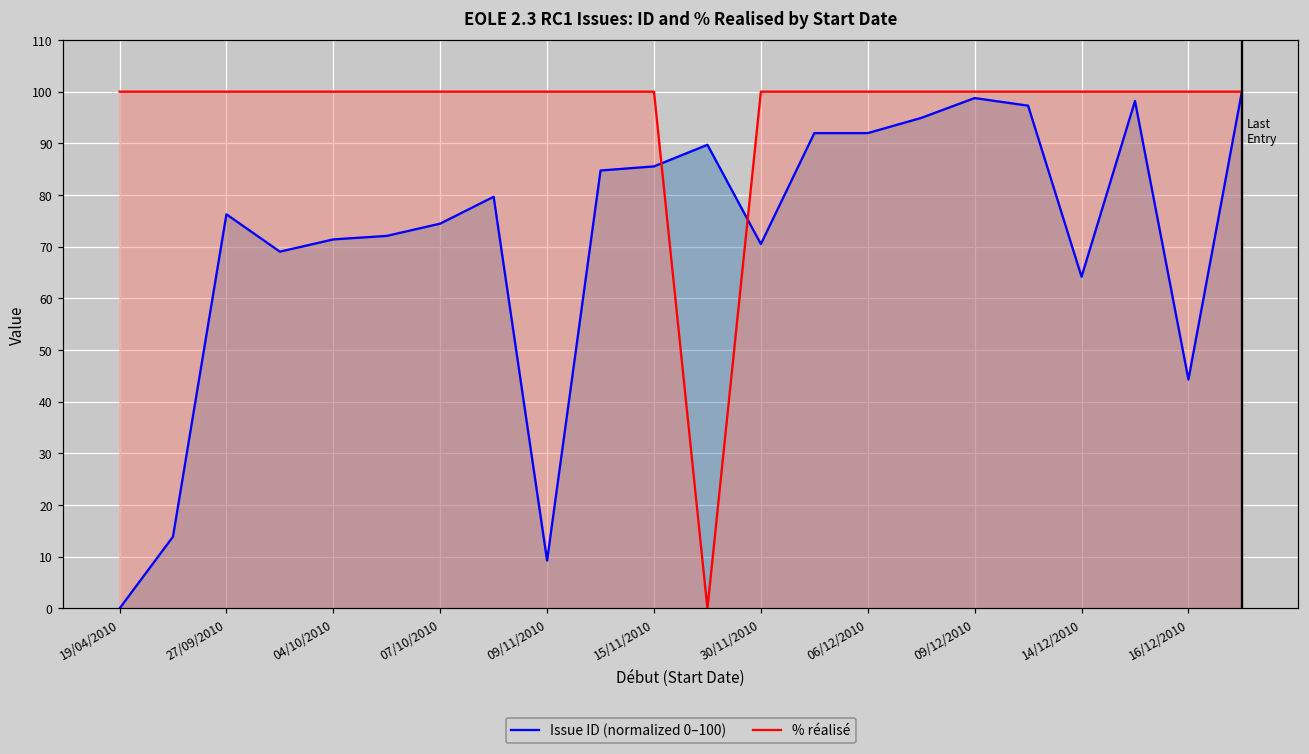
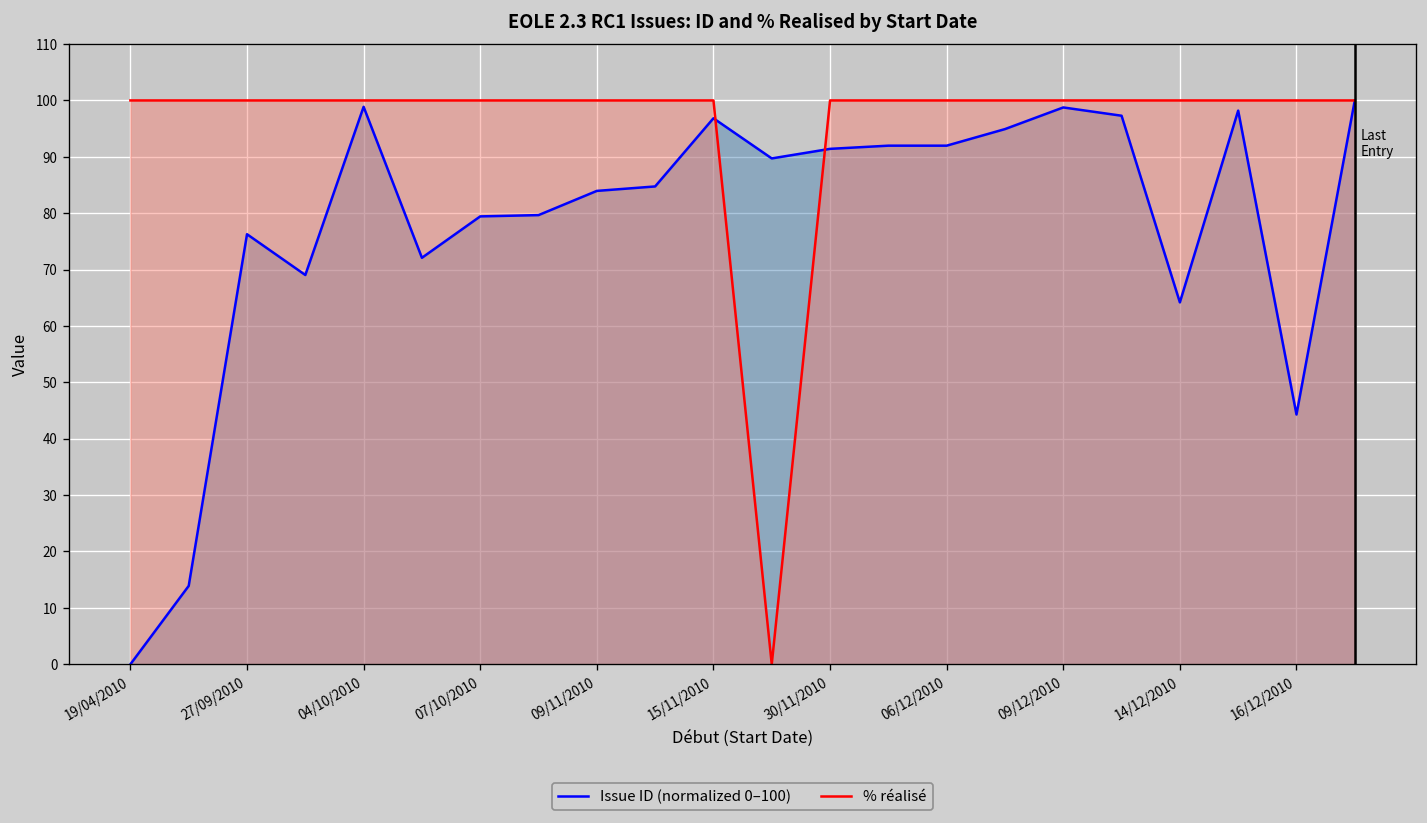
Issue ID (normalized 0–100), 04/10/2010: 71 -> 99
Issue ID (normalized 0–100), 07/10/2010: 74 -> 79
Issue ID (normalized 0–100), 09/11/2010: 9 -> 84
Issue ID (normalized 0–100), 15/11/2010: 86 -> 97
Issue ID (normalized 0–100), 30/11/2010: 71 -> 91
